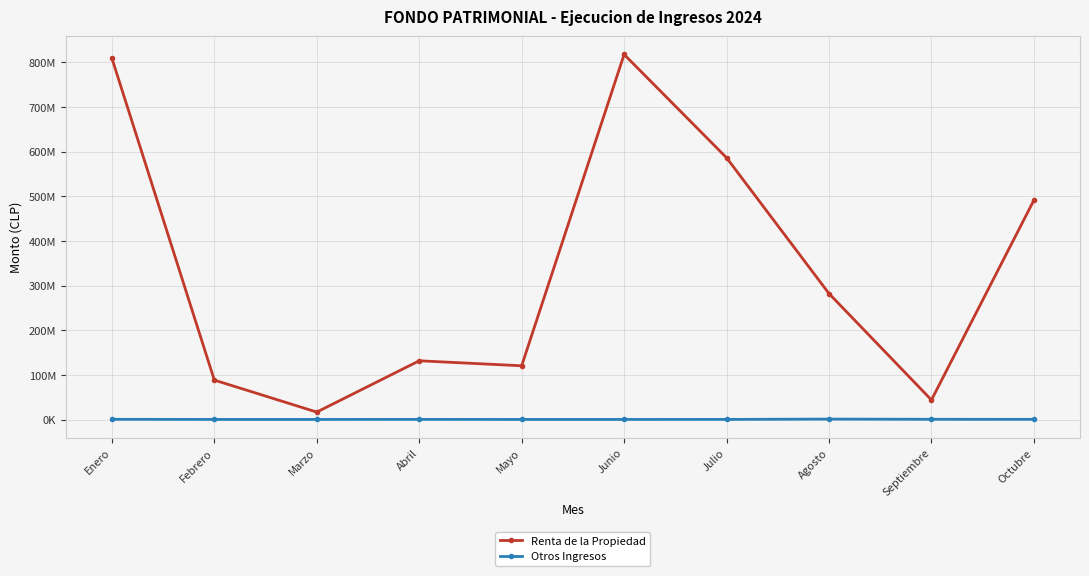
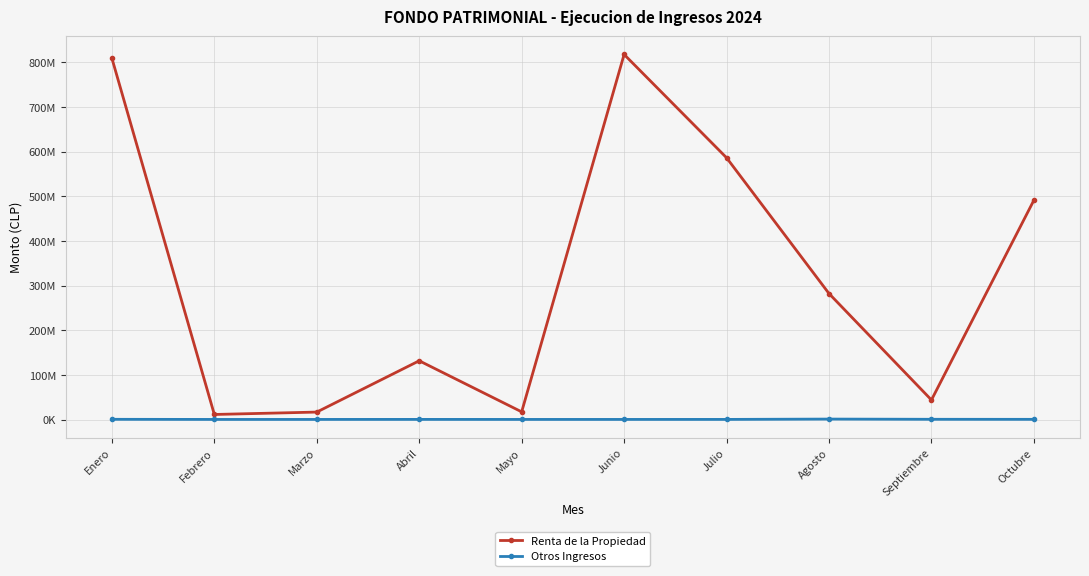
Renta de la Propiedad, Febrero: 90000000 -> 10000000
Renta de la Propiedad, Mayo: 120000000 -> 20000000
